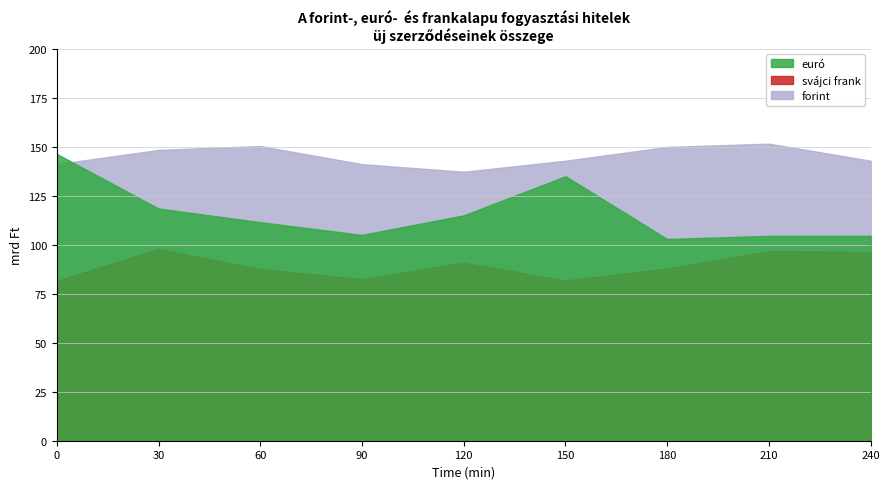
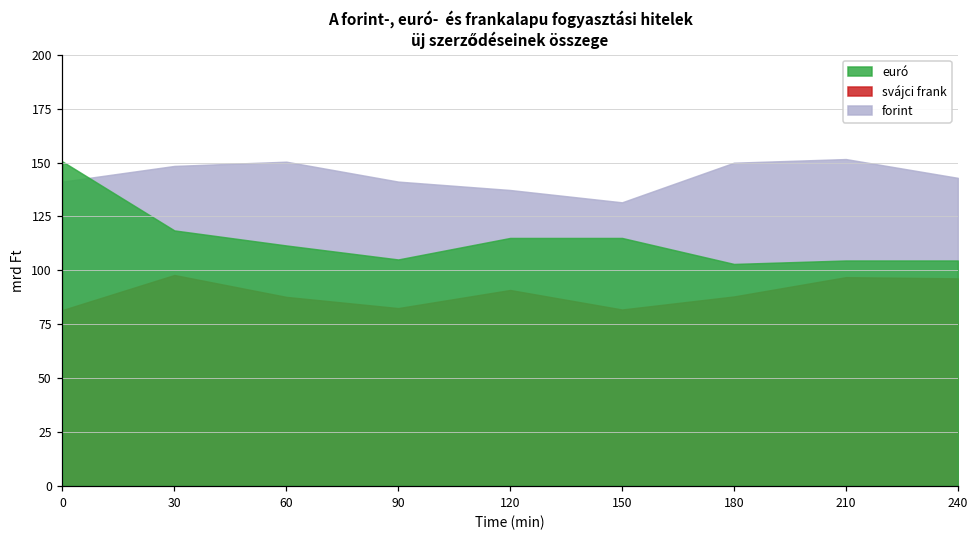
euró, 0: 146 -> 150
forint, 150: 143 -> 132
euró, 150: 135 -> 115
